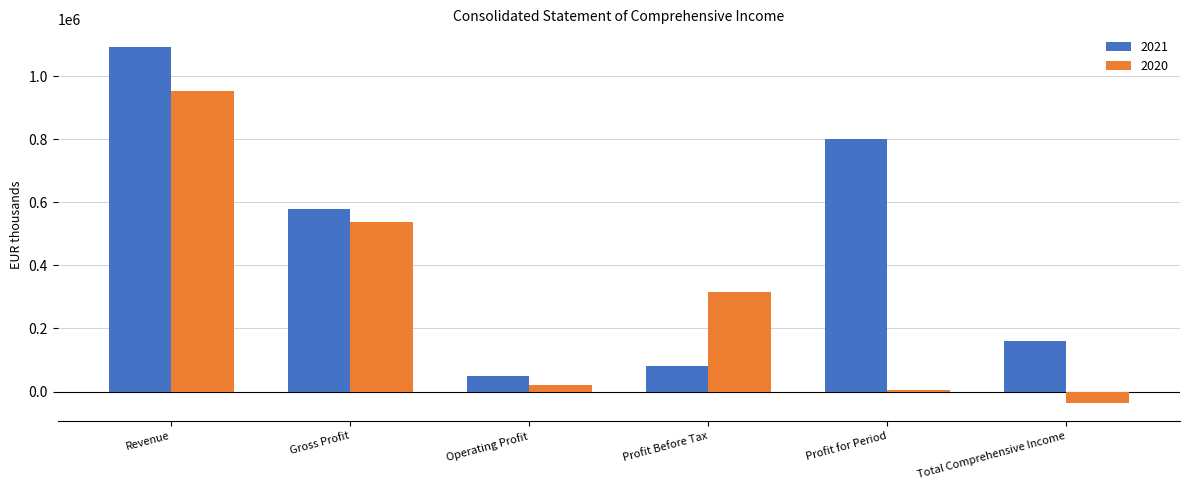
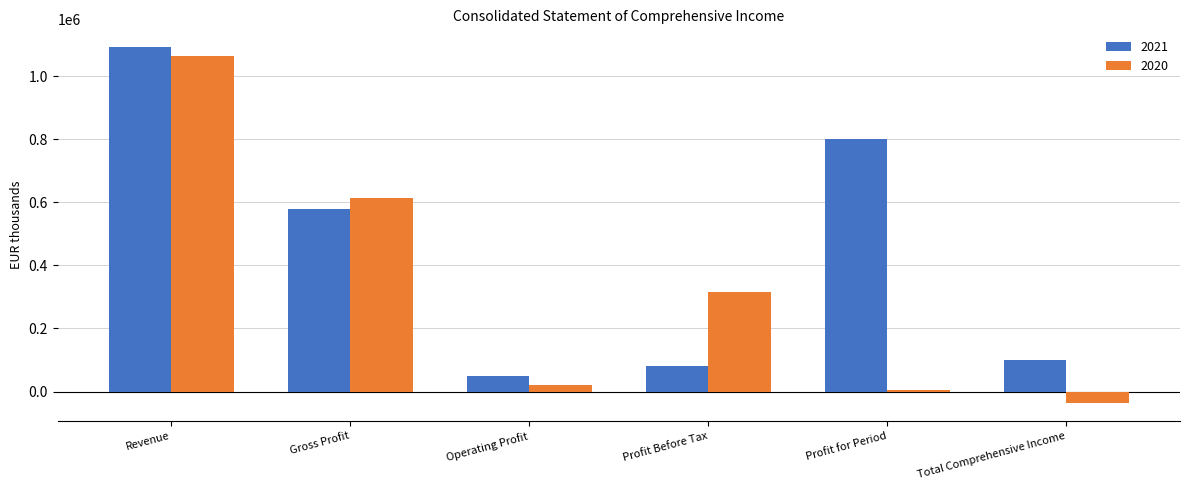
2020, Revenue: 950000 -> 1060000
2020, Gross Profit: 540000 -> 610000
2021, Total Comprehensive Income: 160000 -> 100000
